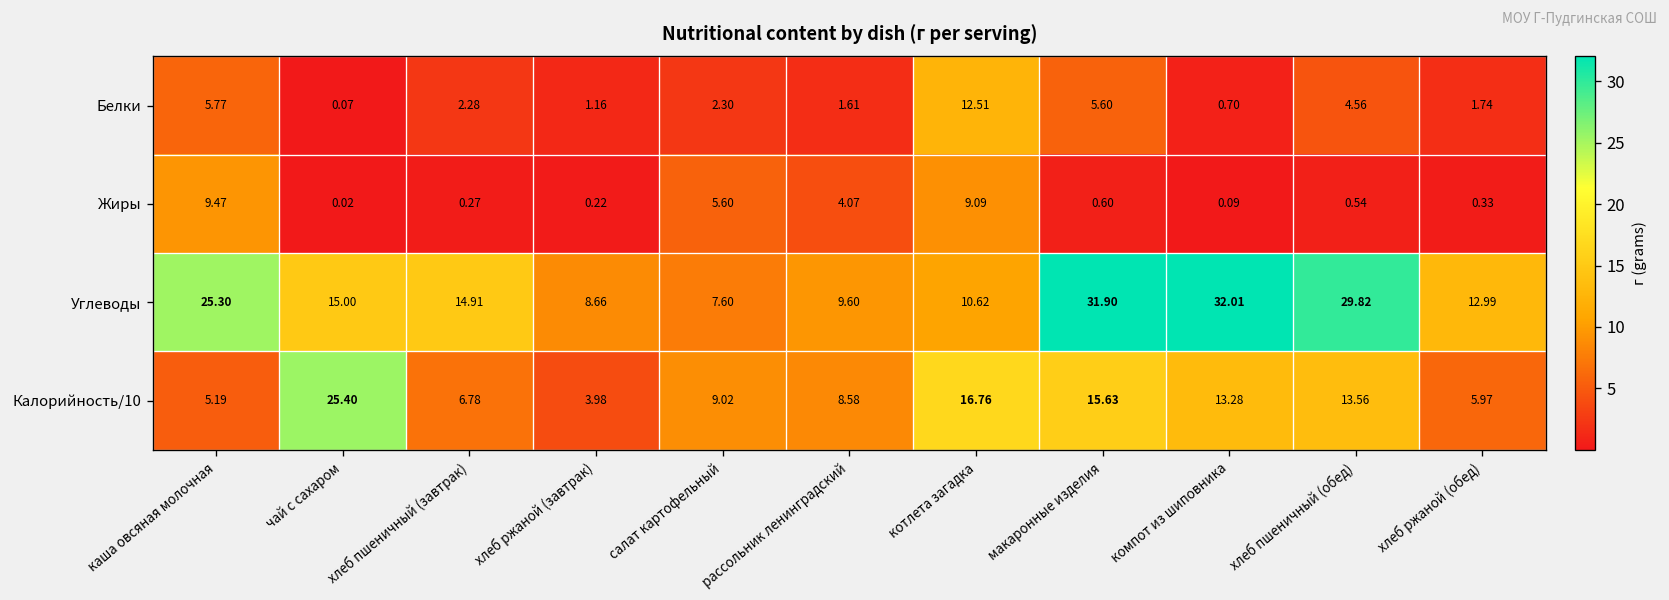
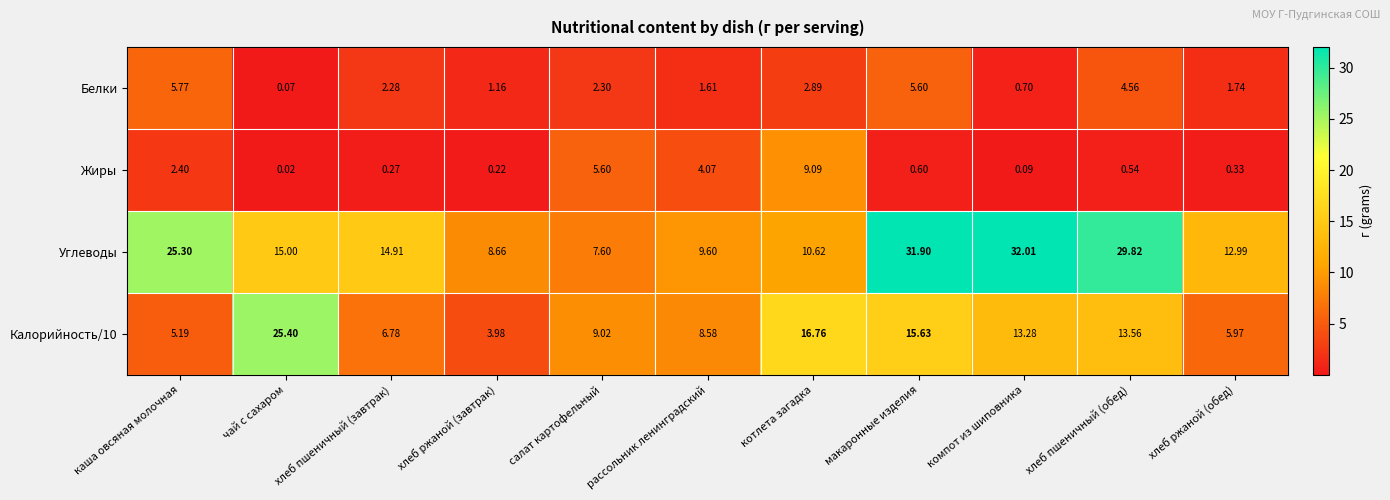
Белки, котлета загадка: 12.51 -> 2.89
Жиры, каша овсяная молочная: 9.47 -> 2.40
